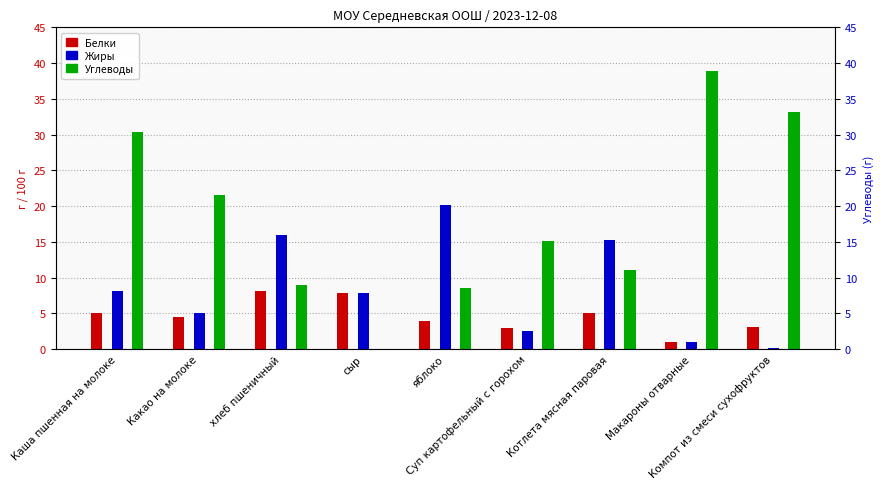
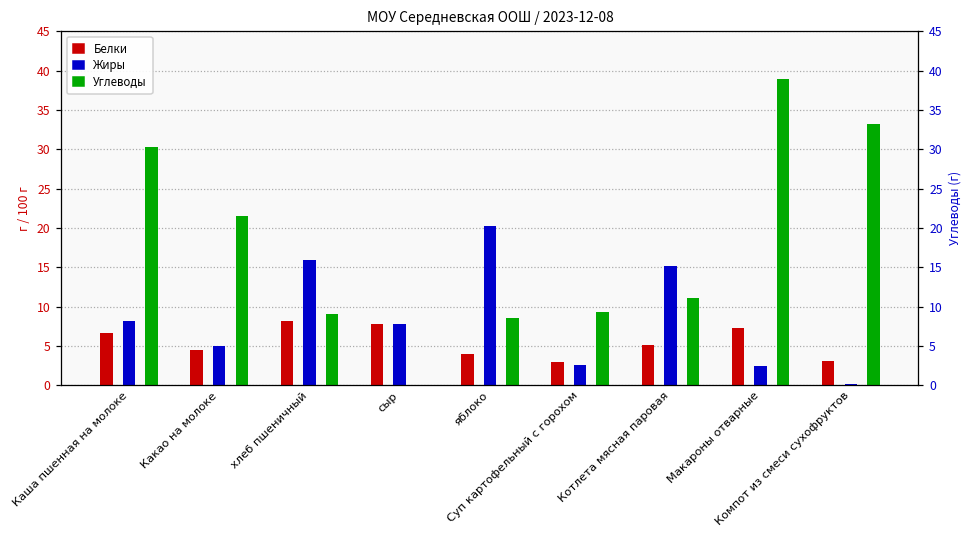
Белки, Каша пшенная на молоке: 5 -> 7
Углеводы, Суп картофельный с горохом: 15 -> 9
Белки, Макароны отварные: 1 -> 7
Жиры, Макароны отварные: 1 -> 3
